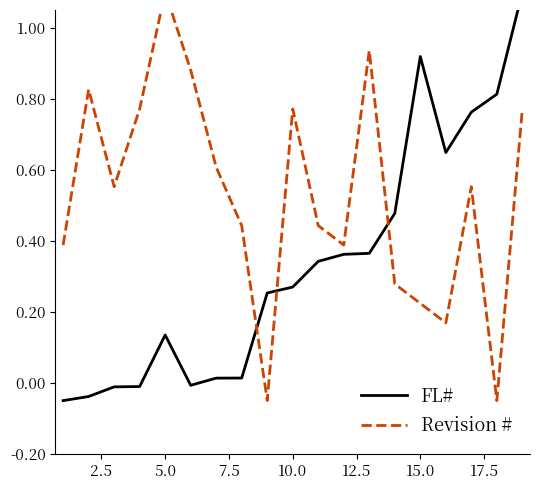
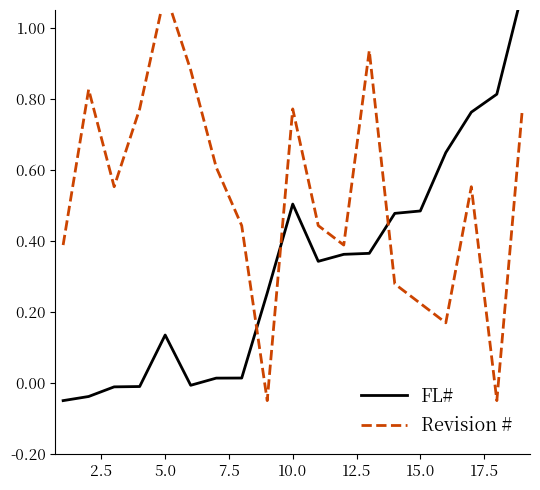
FL#, 10.0: 0.27 -> 0.50
FL#, 15.0: 0.92 -> 0.48
